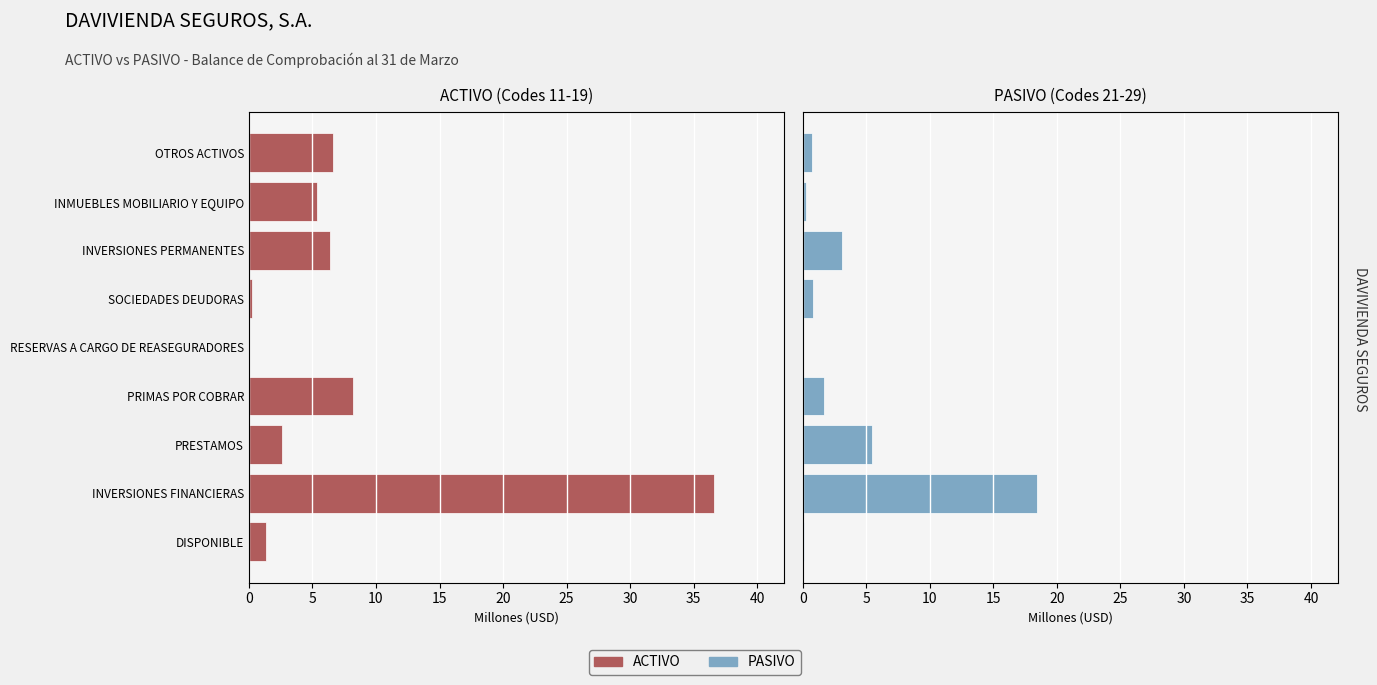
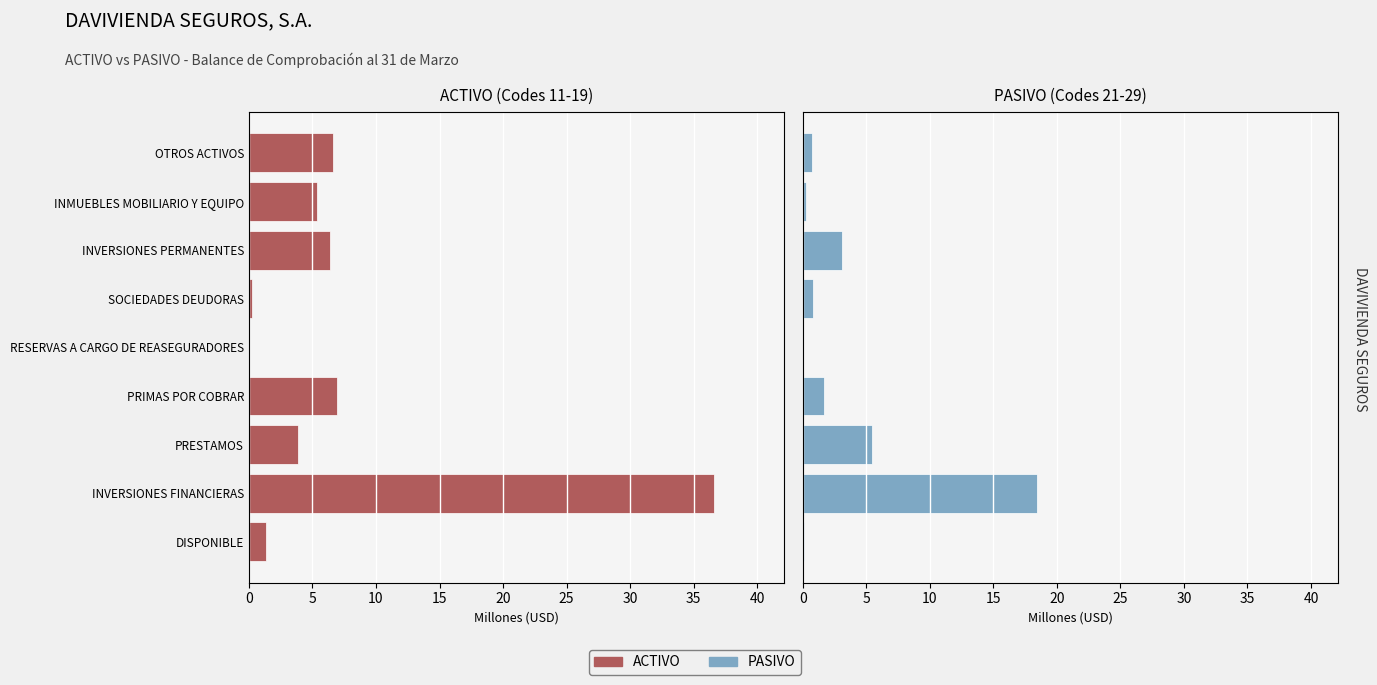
ACTIVO (Codes 11-19), PRIMAS POR COBRAR: 8.2 -> 6.9
ACTIVO (Codes 11-19), PRESTAMOS: 2.6 -> 3.8
